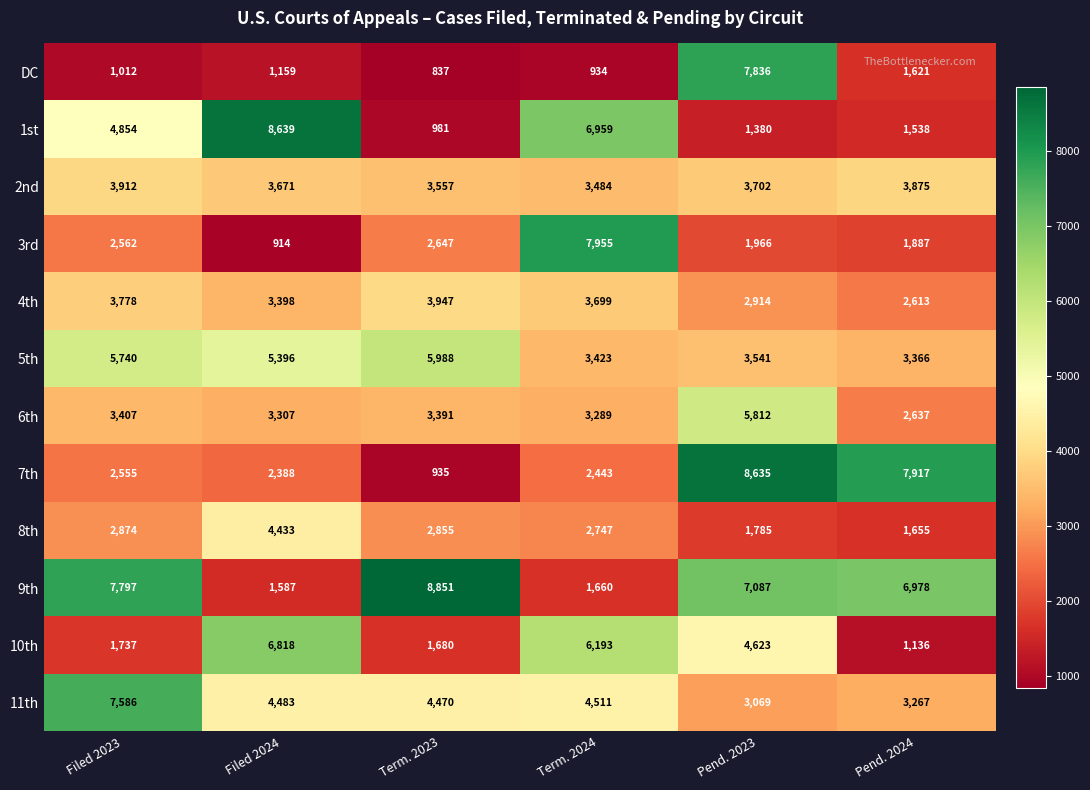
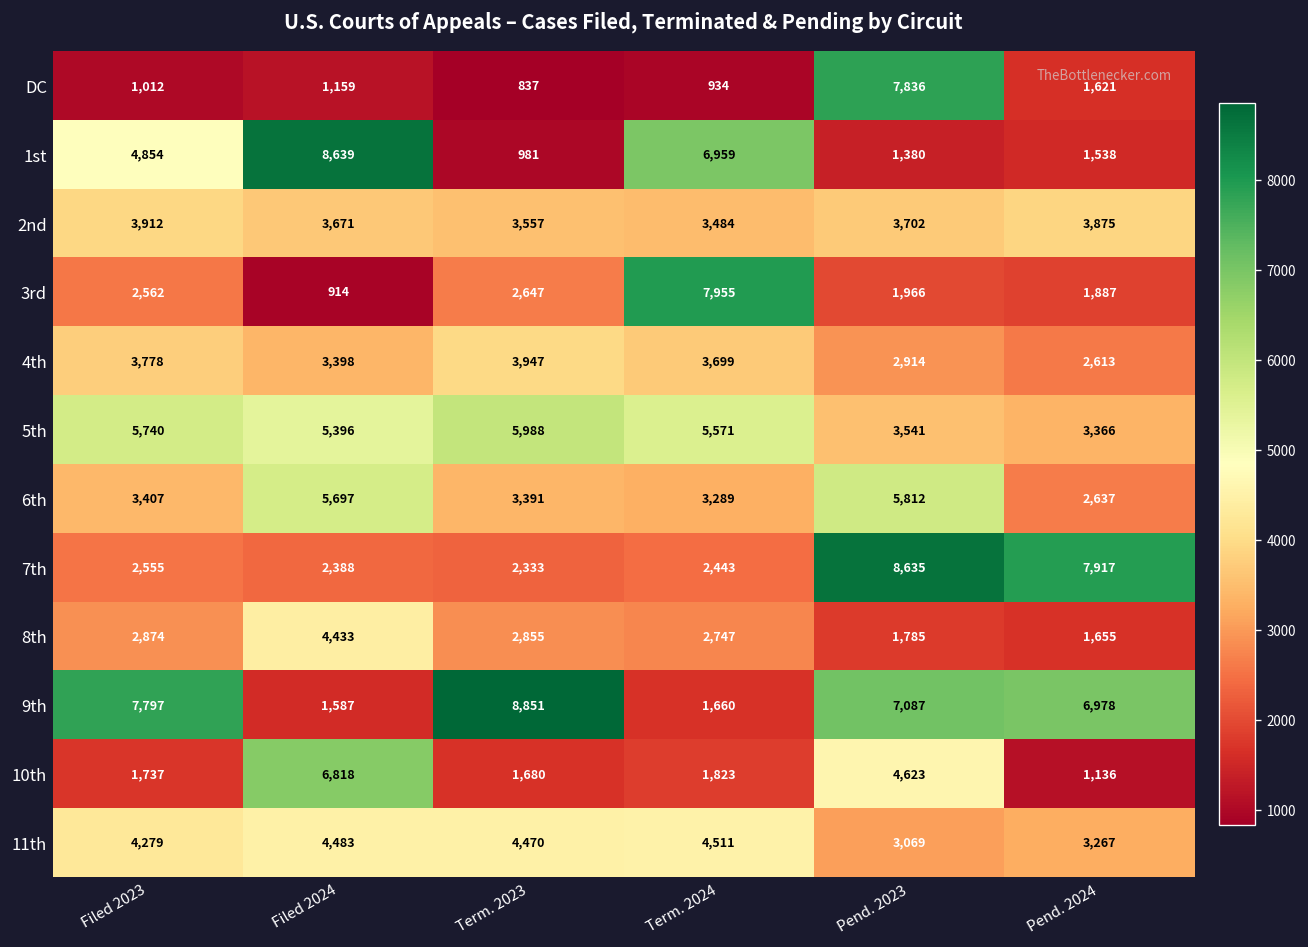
5th, Term. 2024: 3,423 -> 5,571
6th, Filed 2024: 3,307 -> 5,697
7th, Term. 2023: 935 -> 2,333
10th, Term. 2024: 6,193 -> 1,823
11th, Filed 2023: 7,586 -> 4,279
